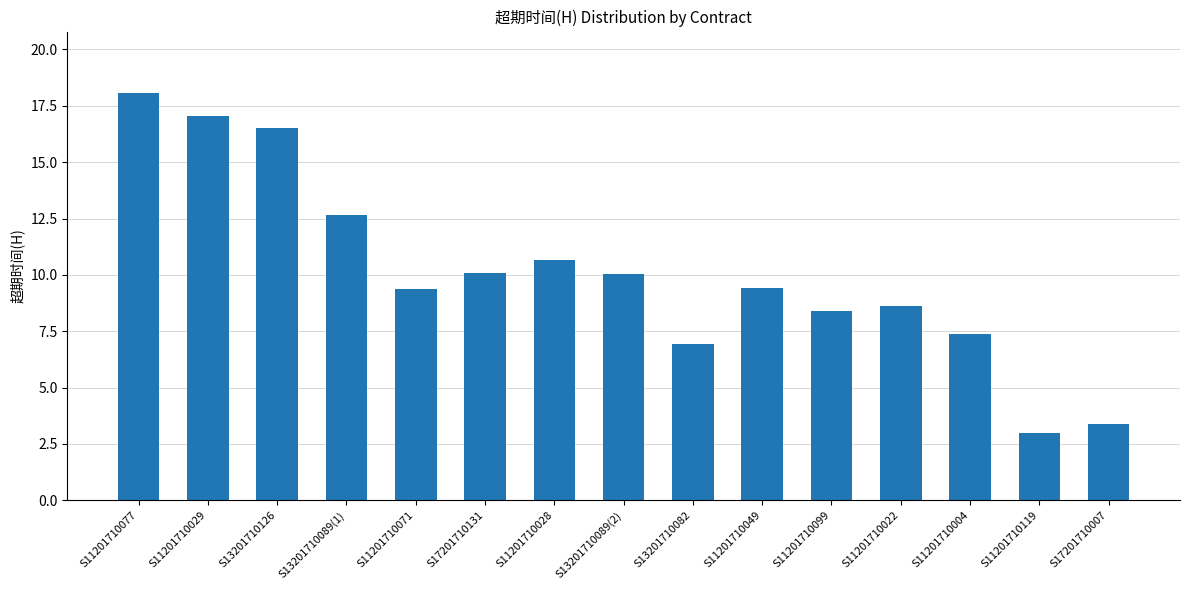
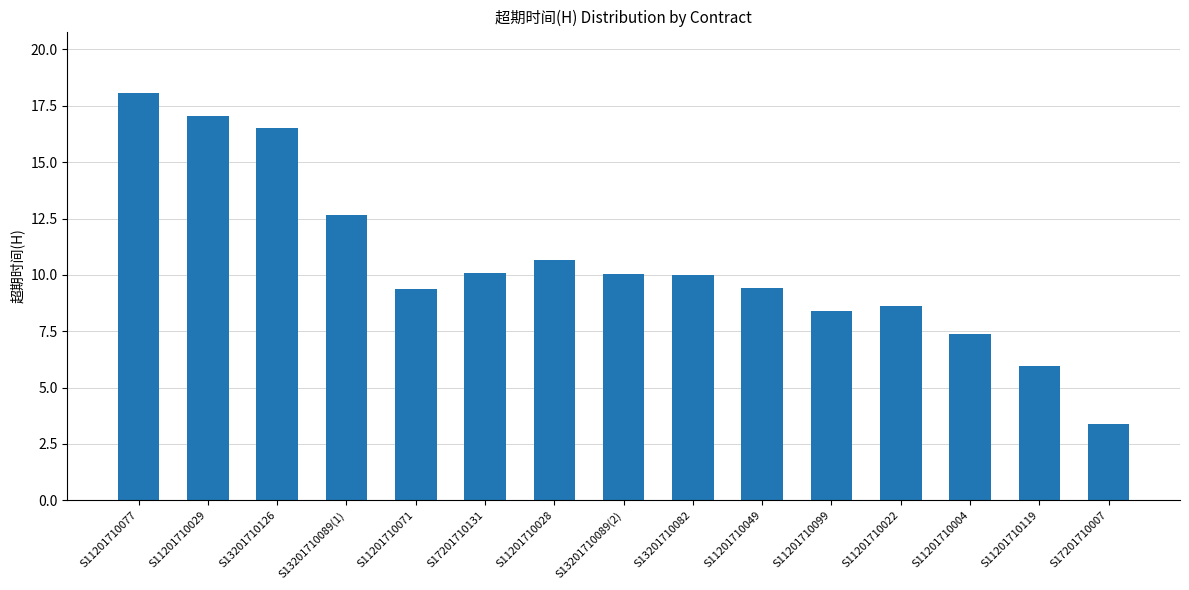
S13201710082: 6.9 -> 10.0
S11201710119: 3.0 -> 6.0
